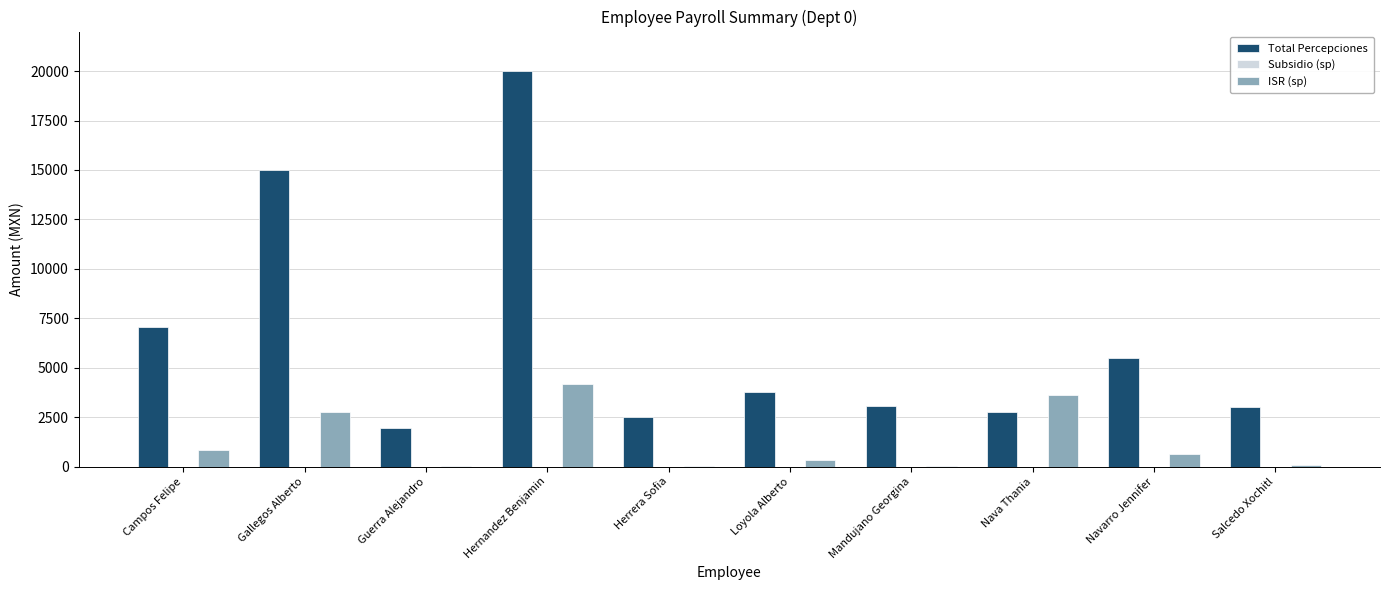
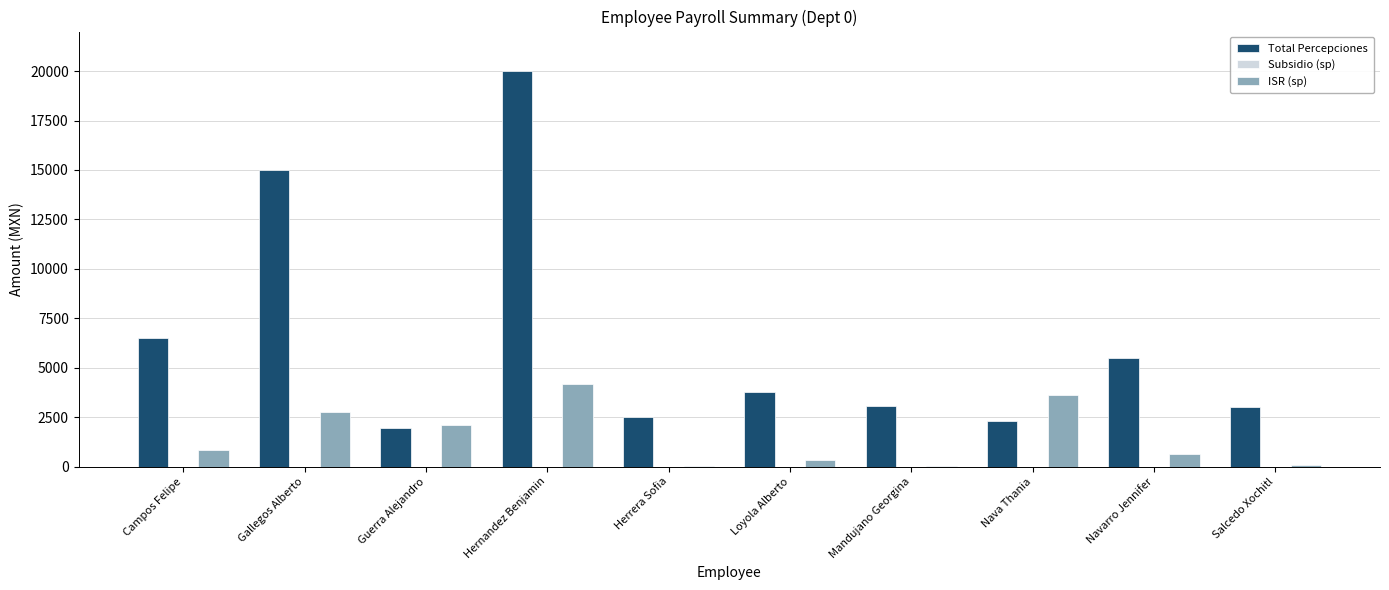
Total Percepciones, Campos Felipe: 7100 -> 6500
ISR (sp), Guerra Alejandro: 0 -> 2100
Total Percepciones, Nava Thania: 2800 -> 2300
